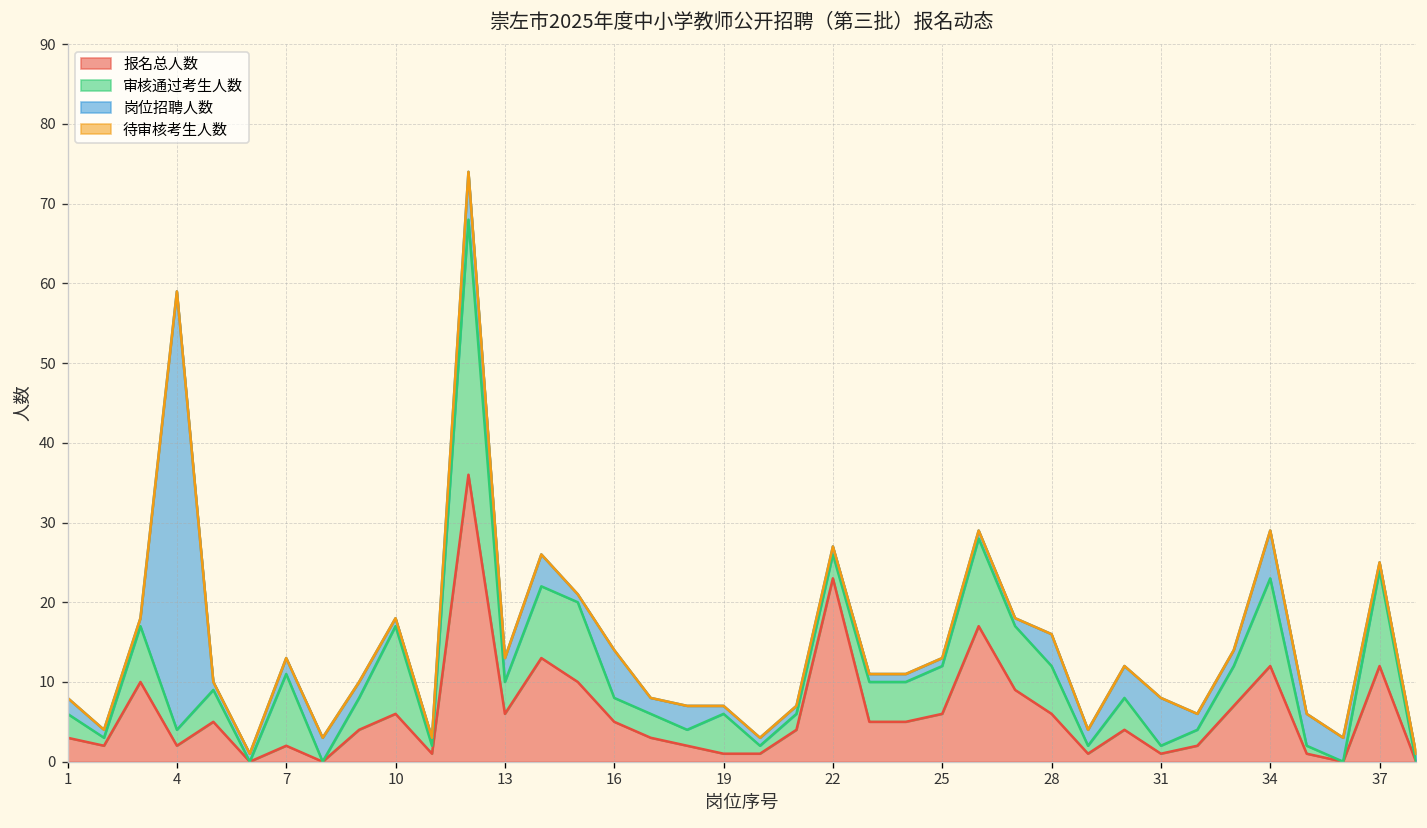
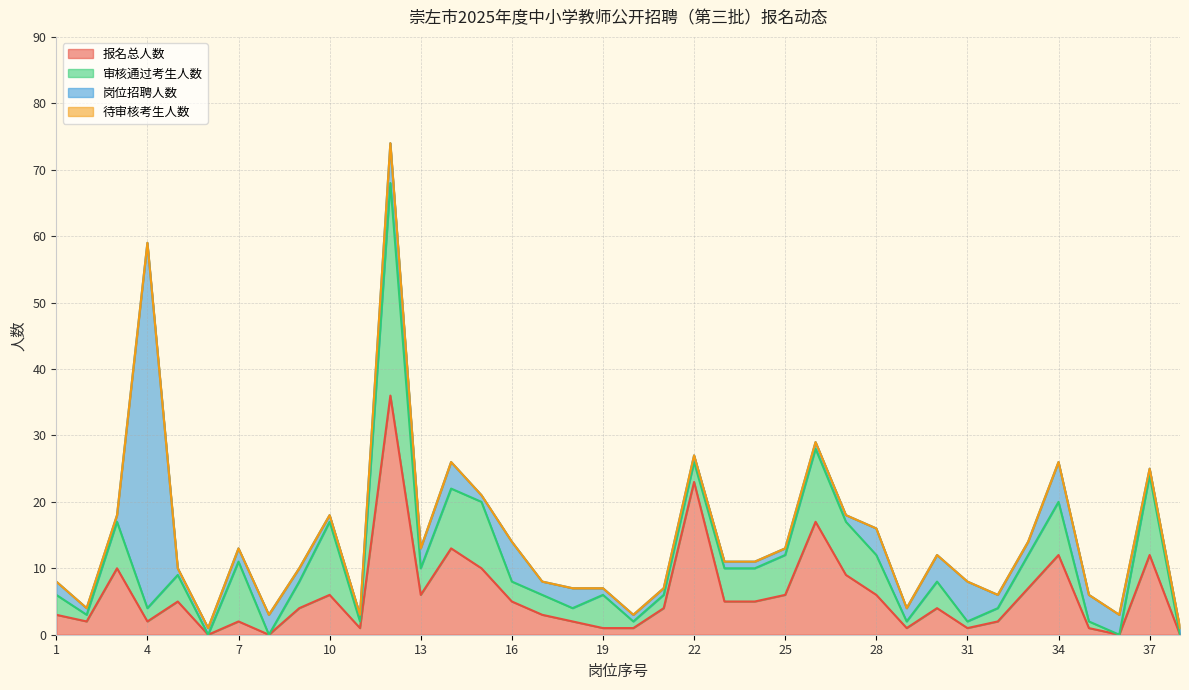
审核通过考生人数, 34: 11 -> 8
